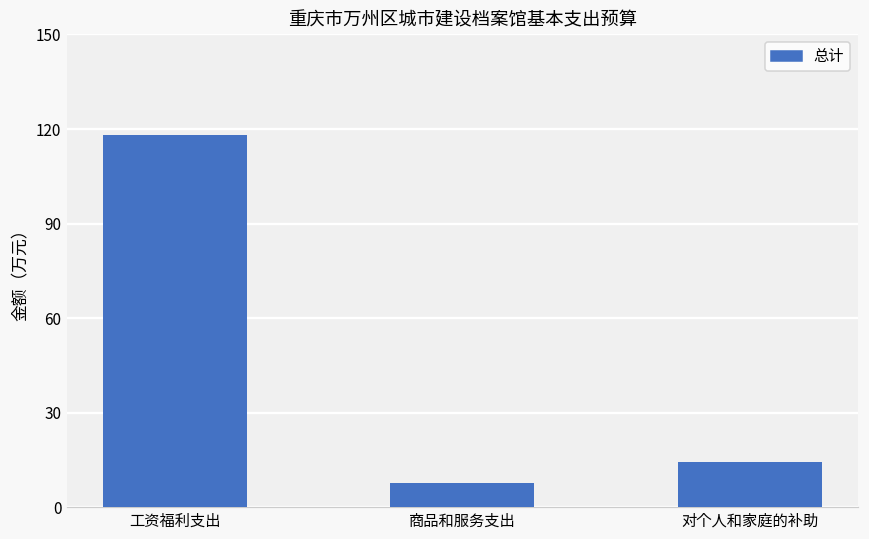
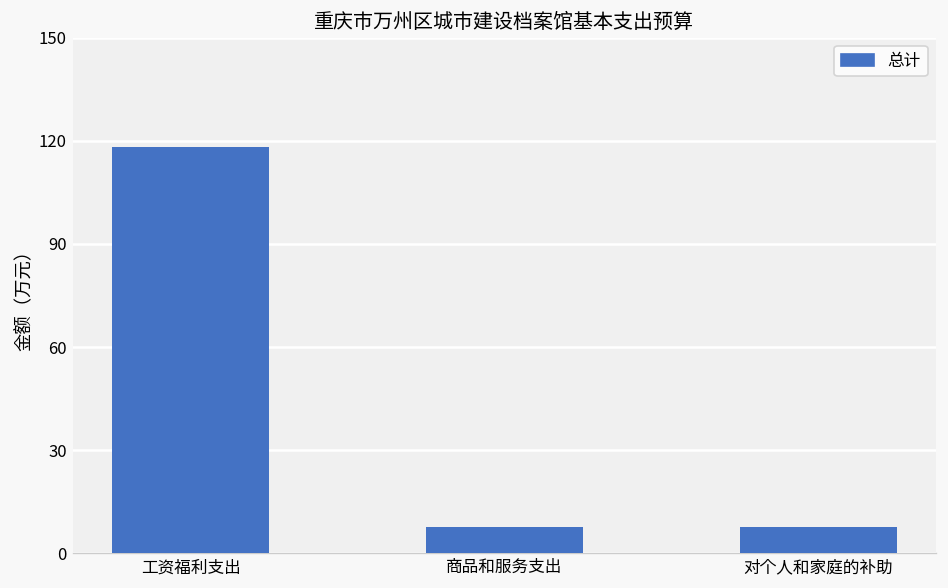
对个人和家庭的补助: 14 -> 8
